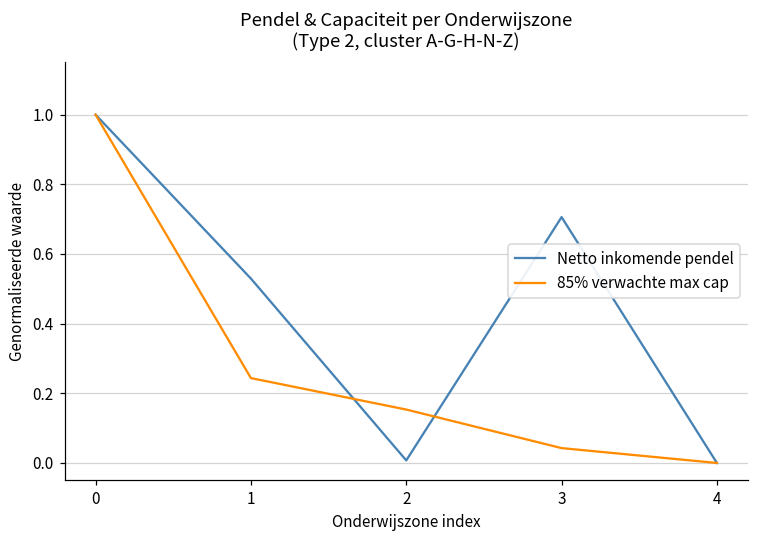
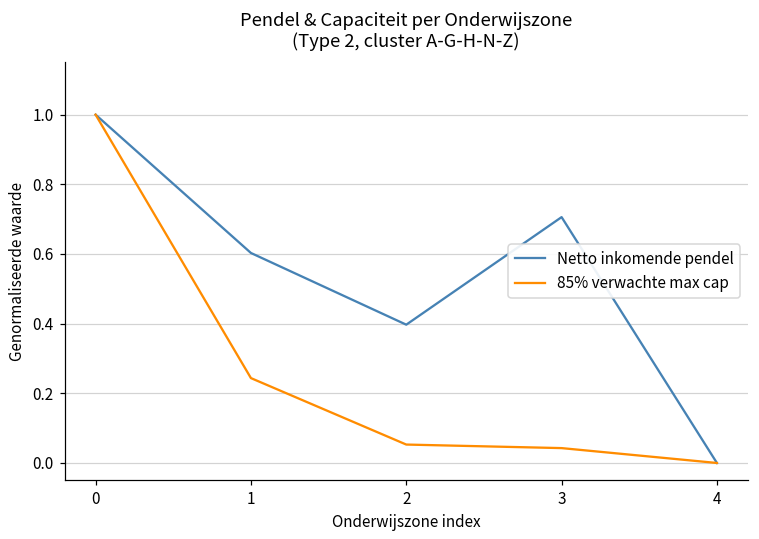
Netto inkomende pendel, 1: 0.53 -> 0.60
Netto inkomende pendel, 2: 0.01 -> 0.40
85% verwachte max cap, 2: 0.15 -> 0.05
